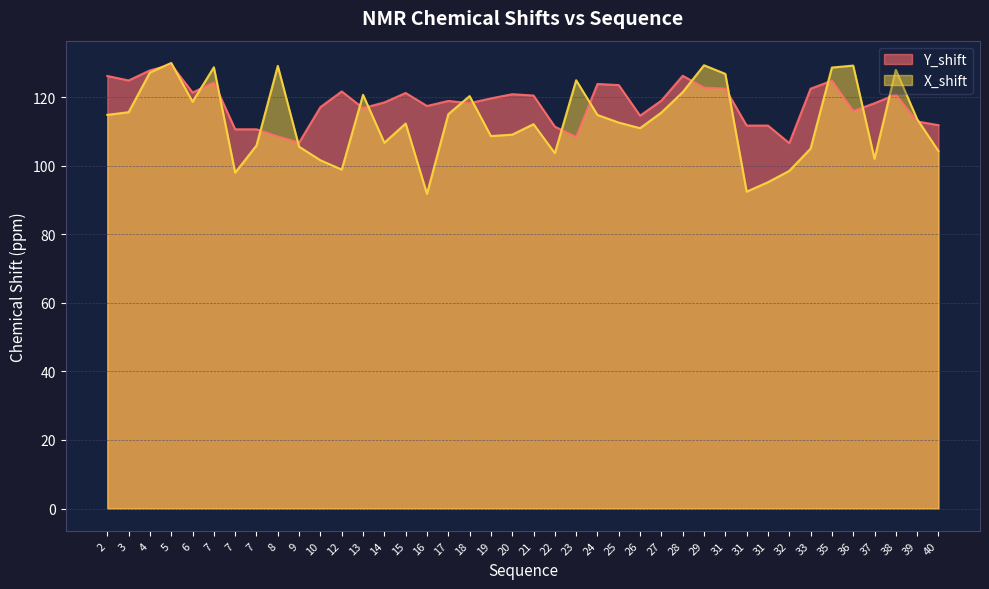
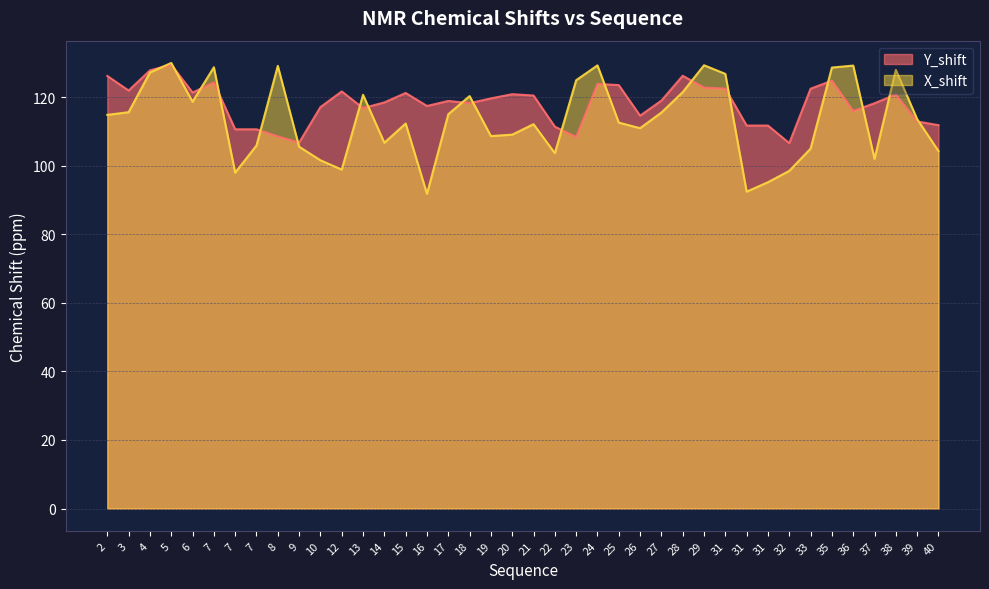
Y_shift, 3: 125 -> 122
X_shift, 24: 115 -> 129
